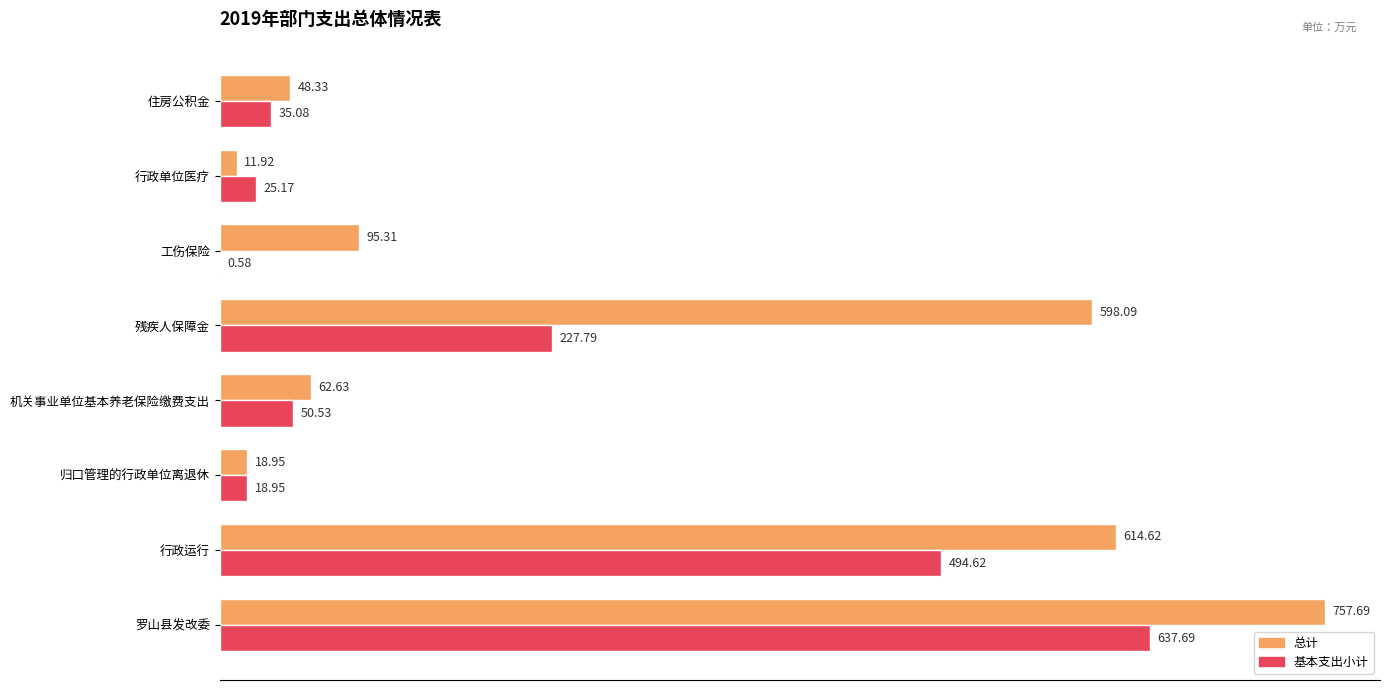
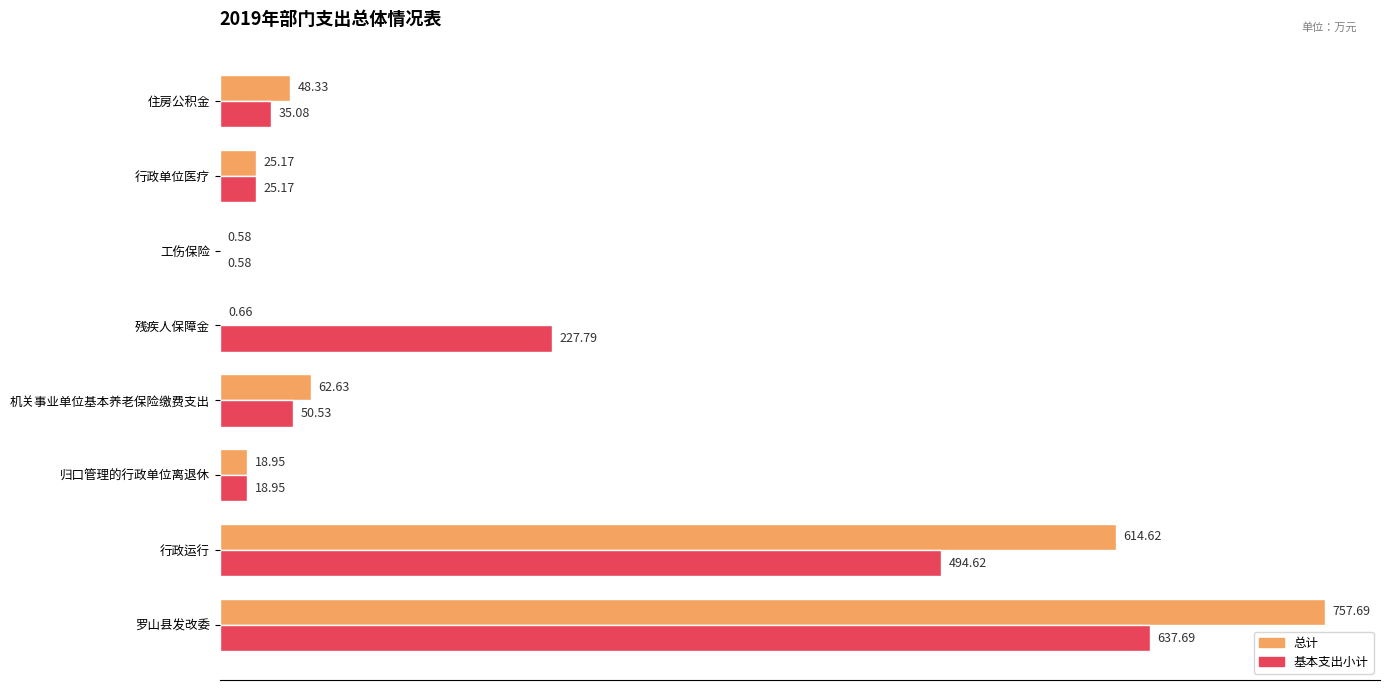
总计, 行政单位医疗: 11.92 -> 25.17
总计, 工伤保险: 95.31 -> 0.58
总计, 残疾人保障金: 598.09 -> 0.66
